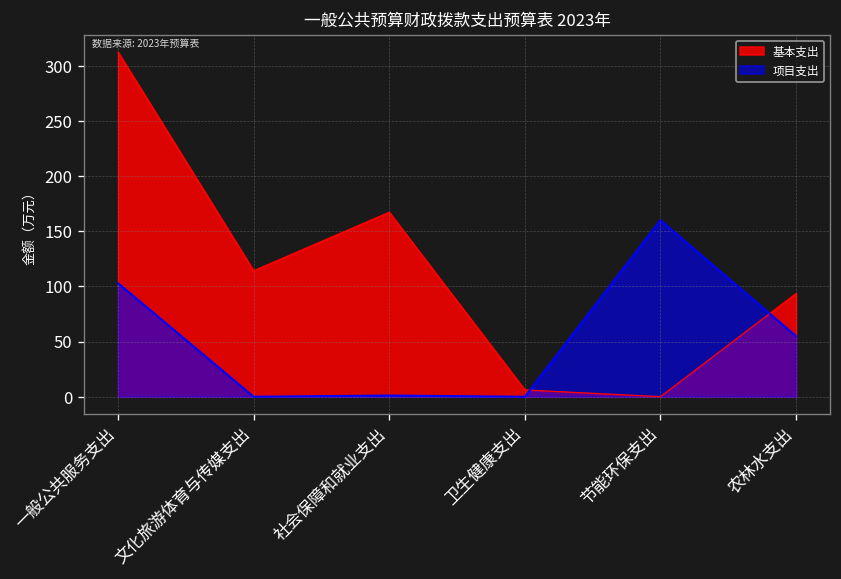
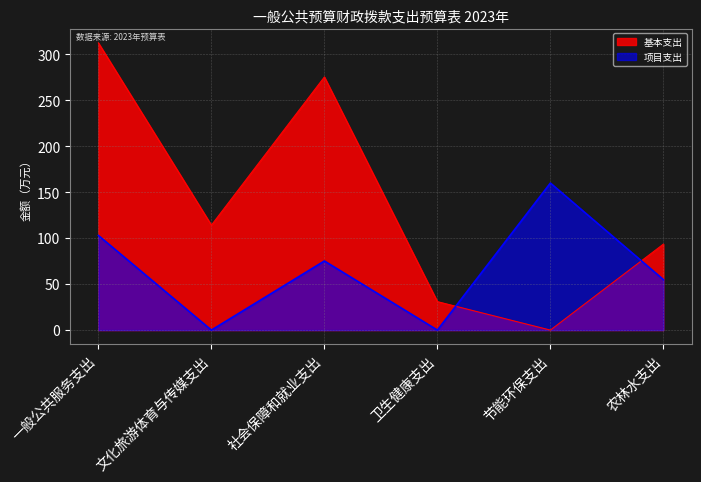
基本支出, 社会保障和就业支出: 170 -> 280
项目支出, 社会保障和就业支出: 0 -> 80
基本支出, 卫生健康支出: 10 -> 30
